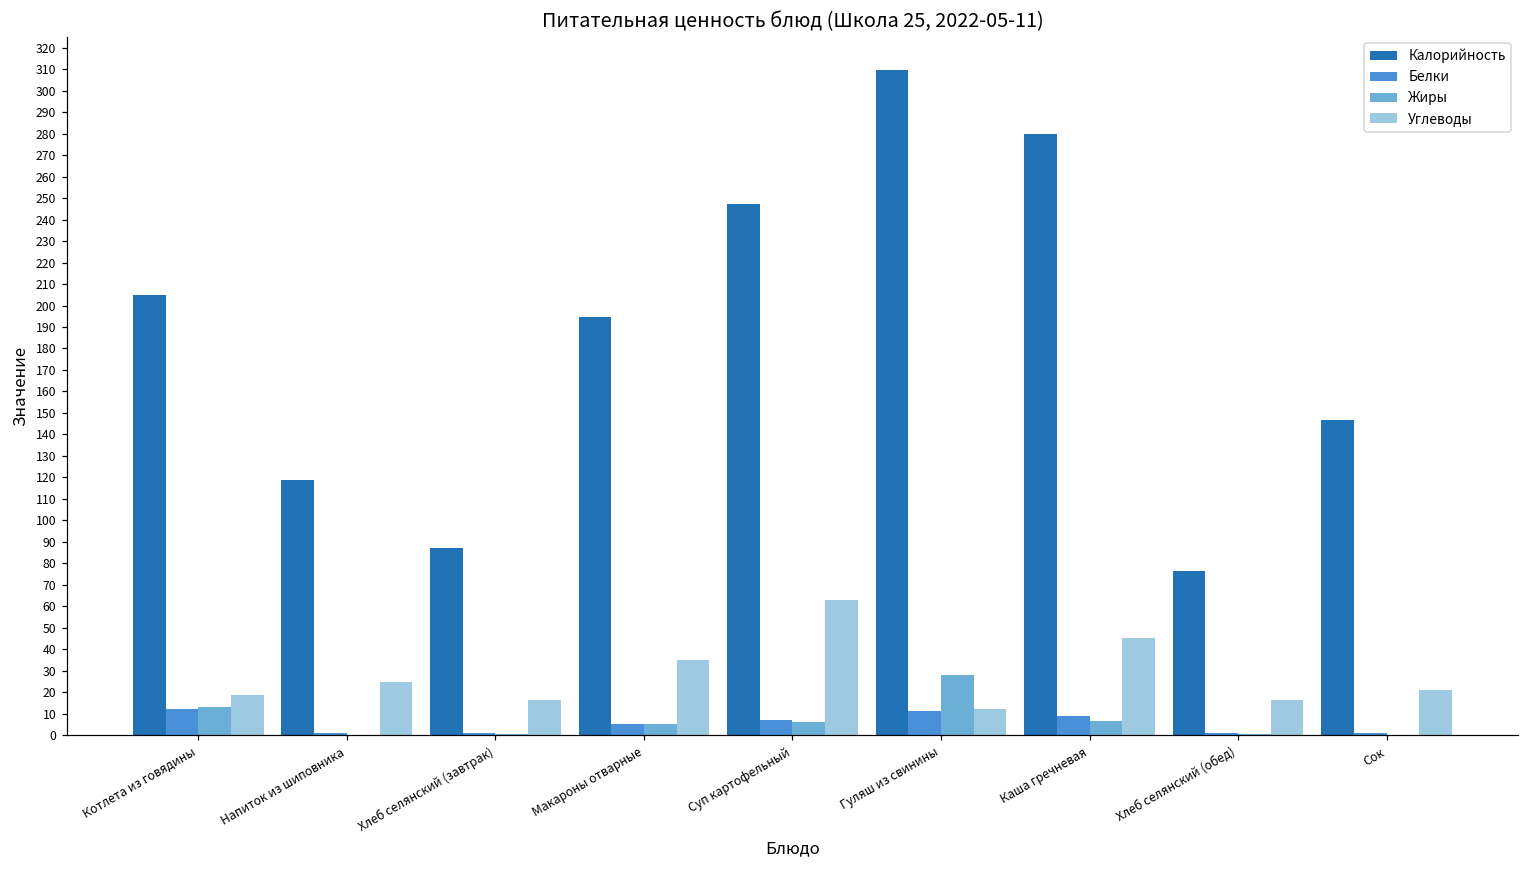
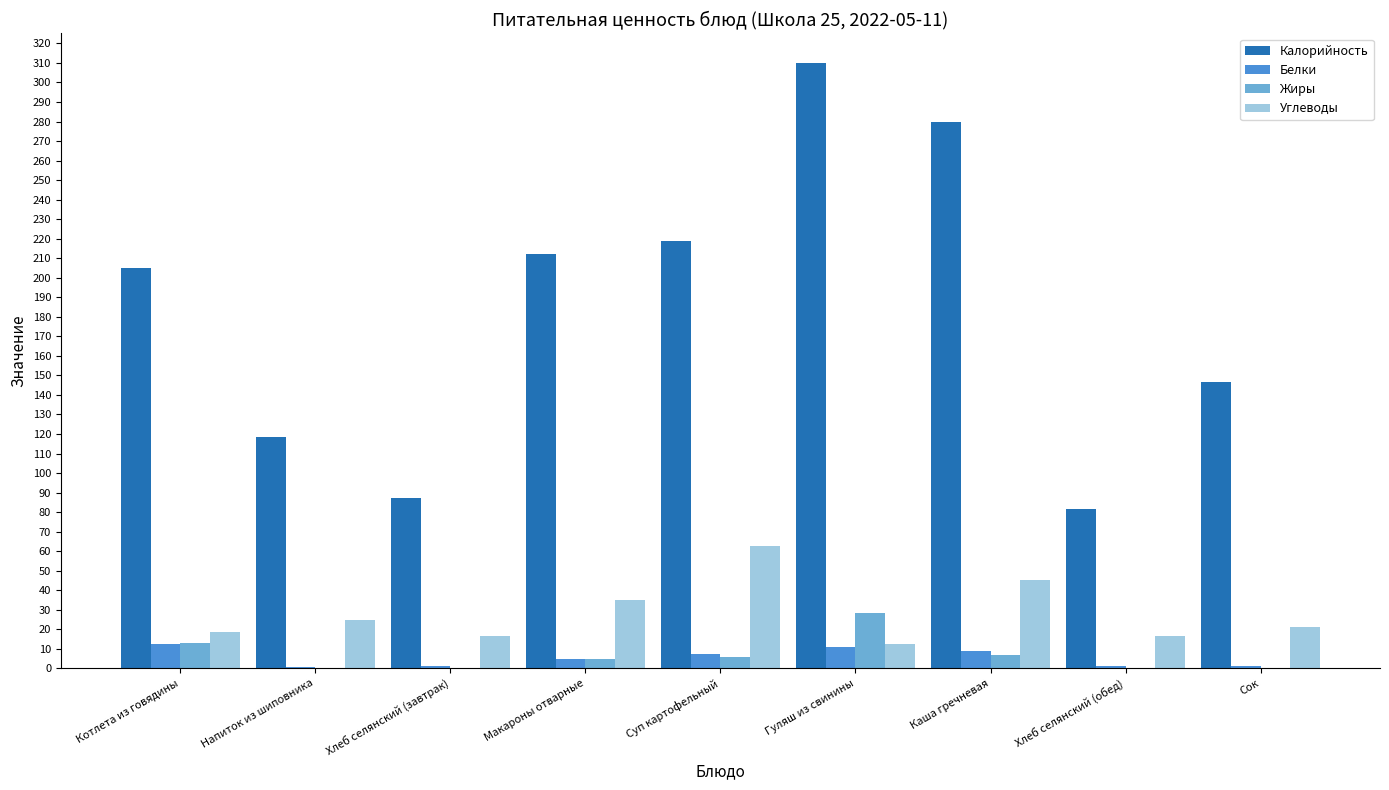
Калорийность, Макароны отварные: 195 -> 212
Калорийность, Суп картофельный: 247 -> 219
Калорийность, Хлеб селянский (обед): 76 -> 82
